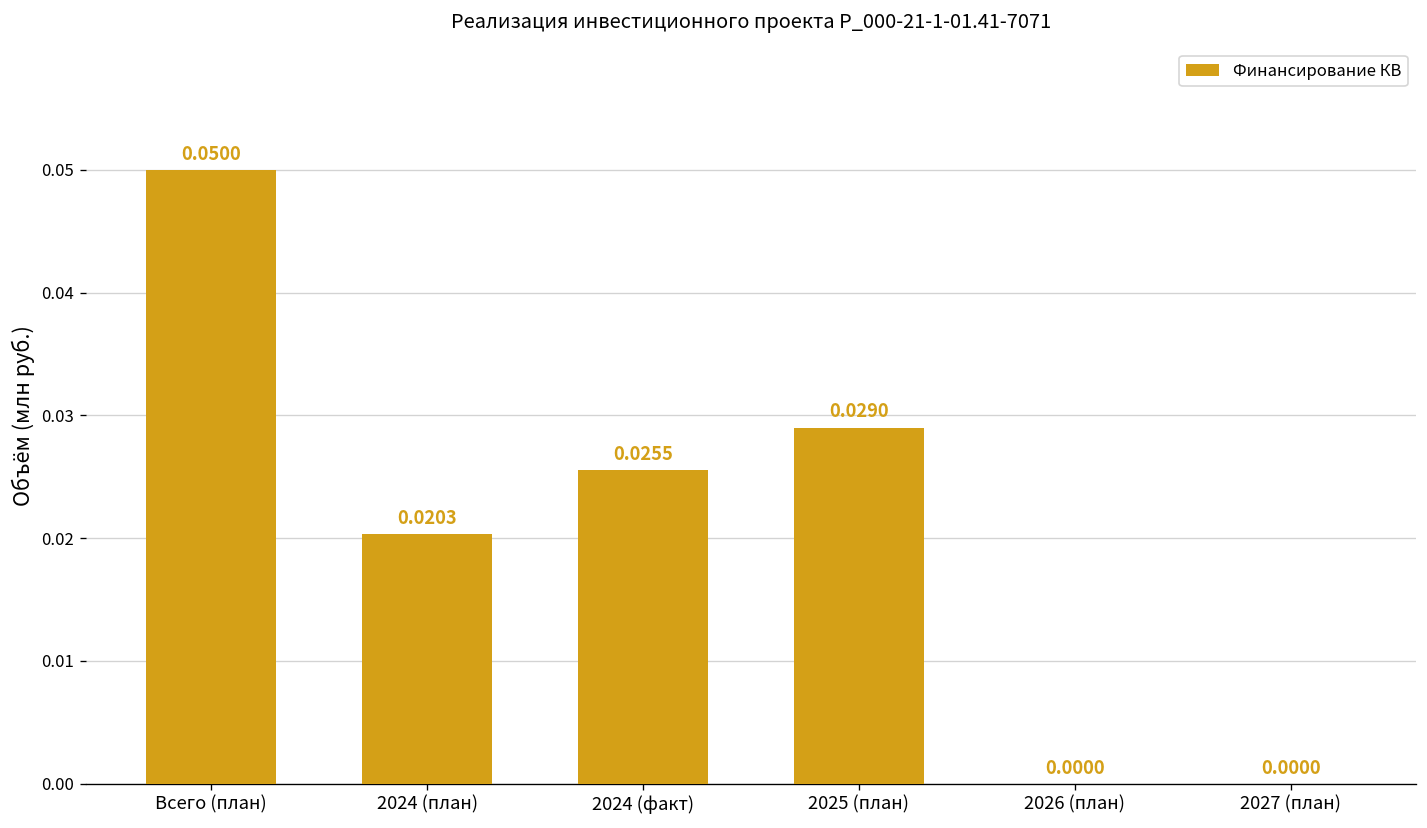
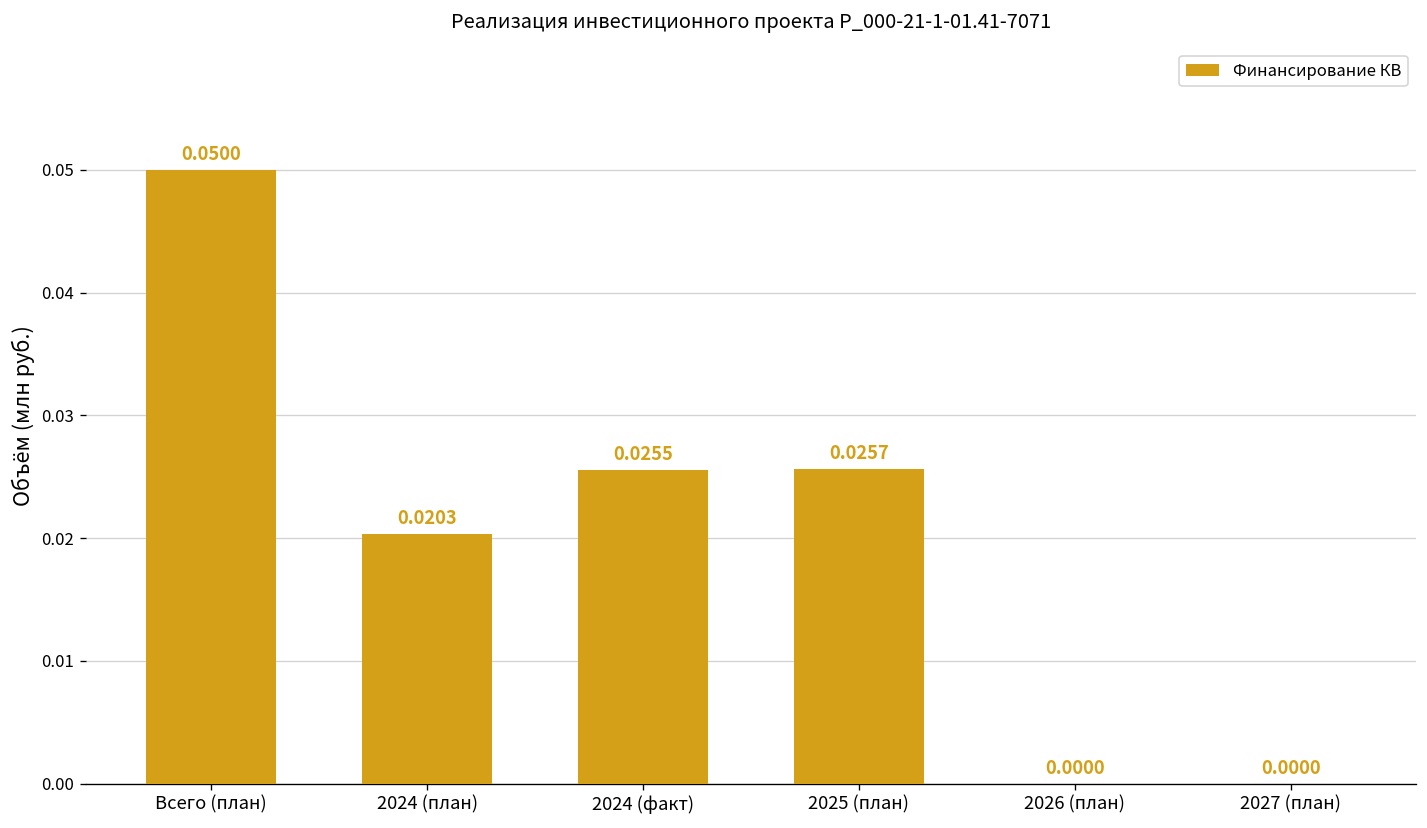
2025 (план): 0.0290 -> 0.0257
